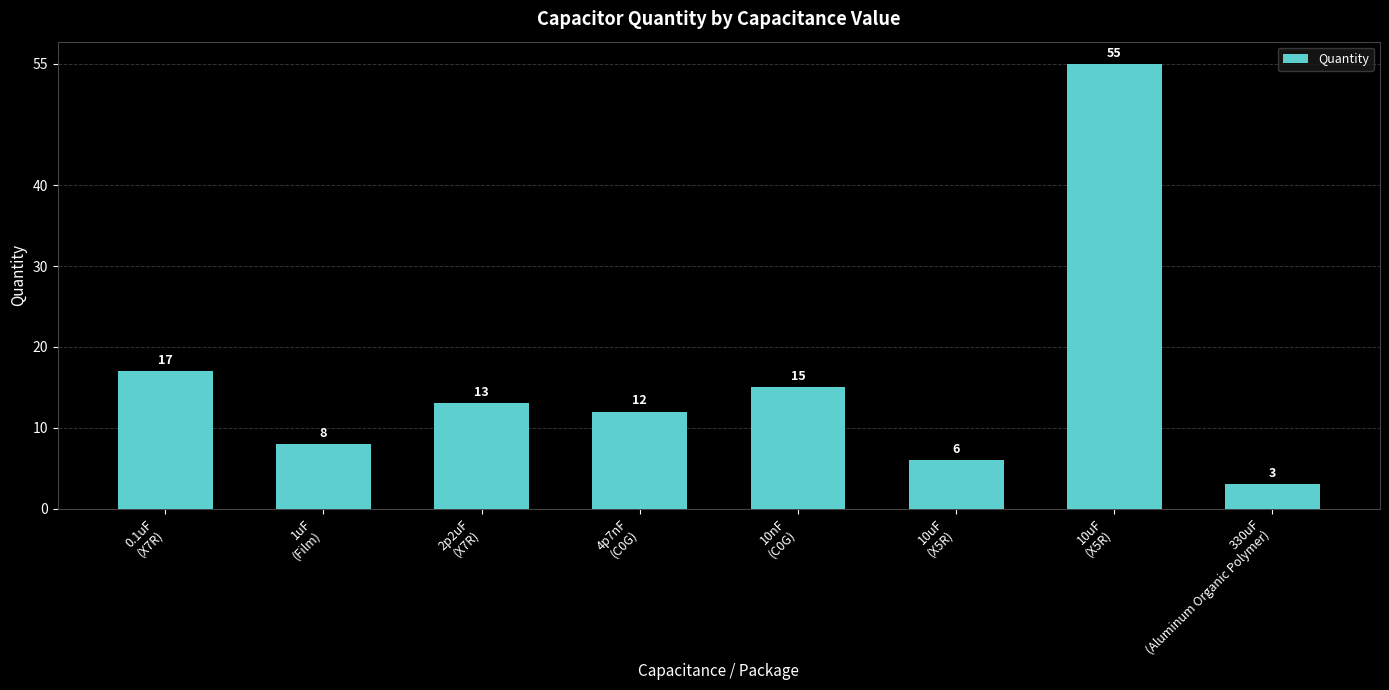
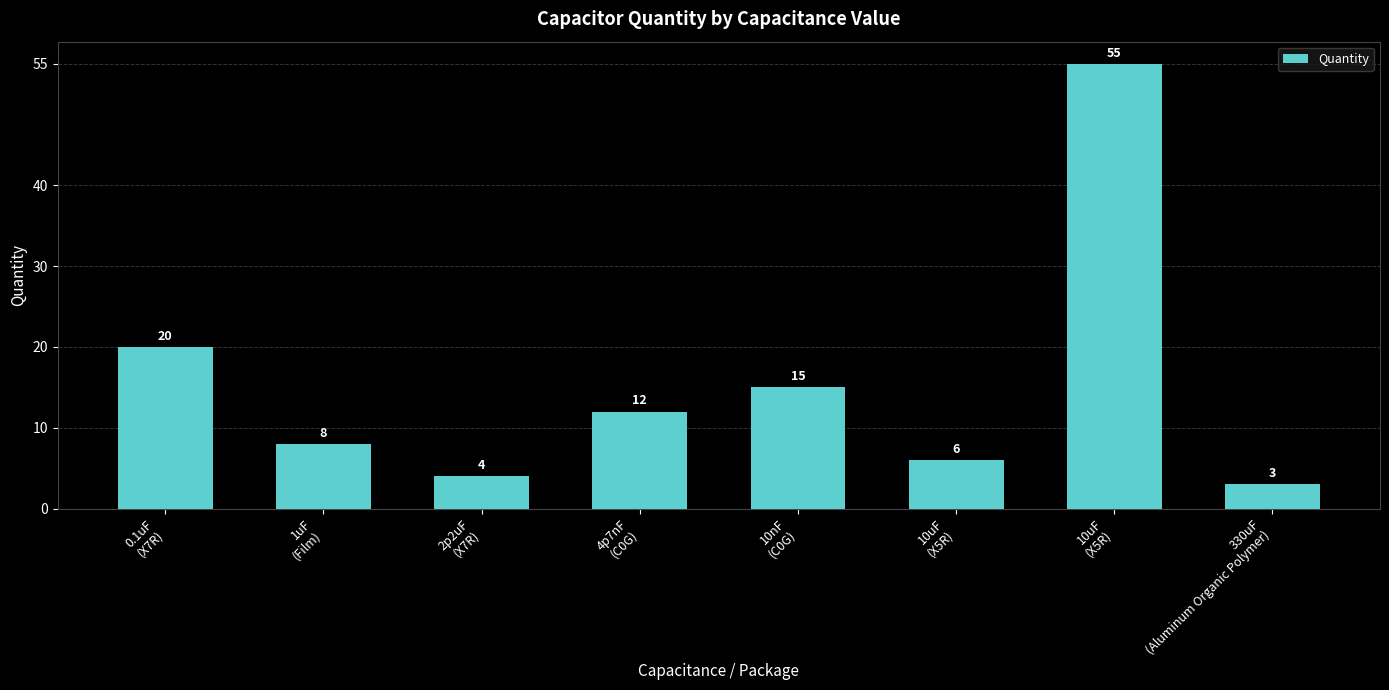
0.1uF (X7R): 17 -> 20
2p2uF (X7R): 13 -> 4
